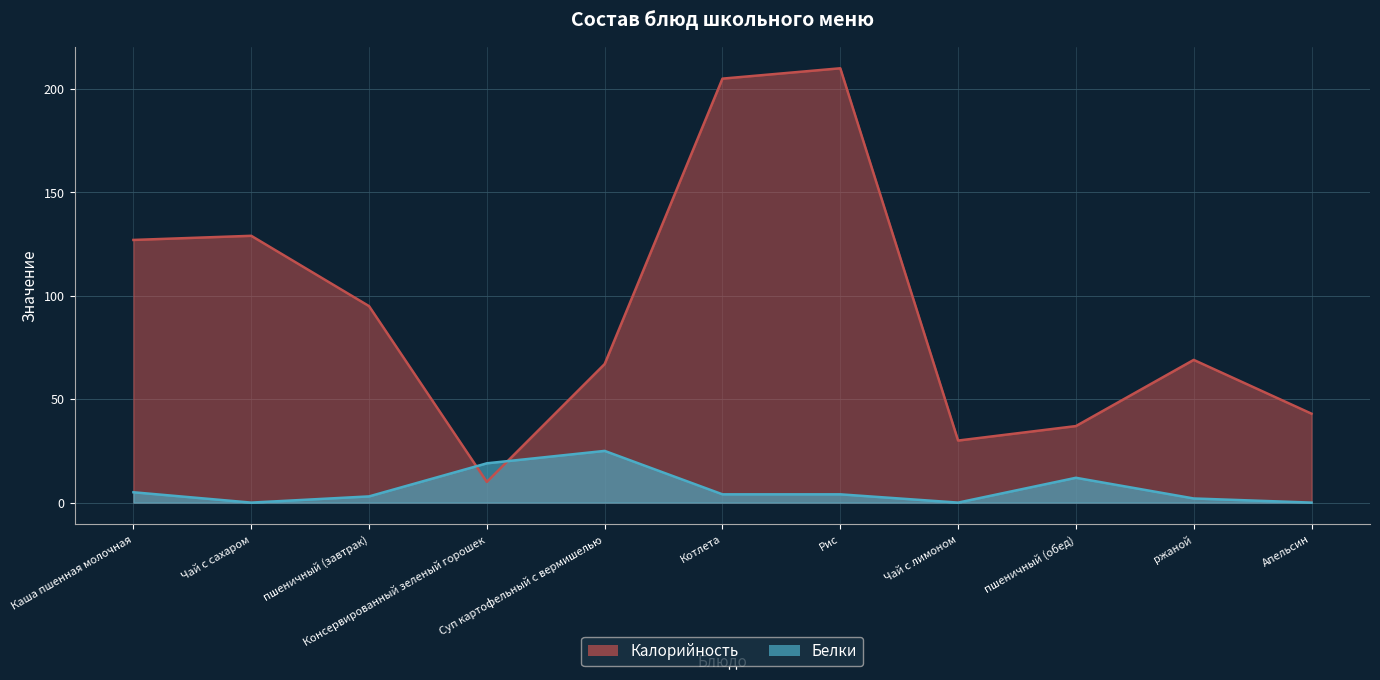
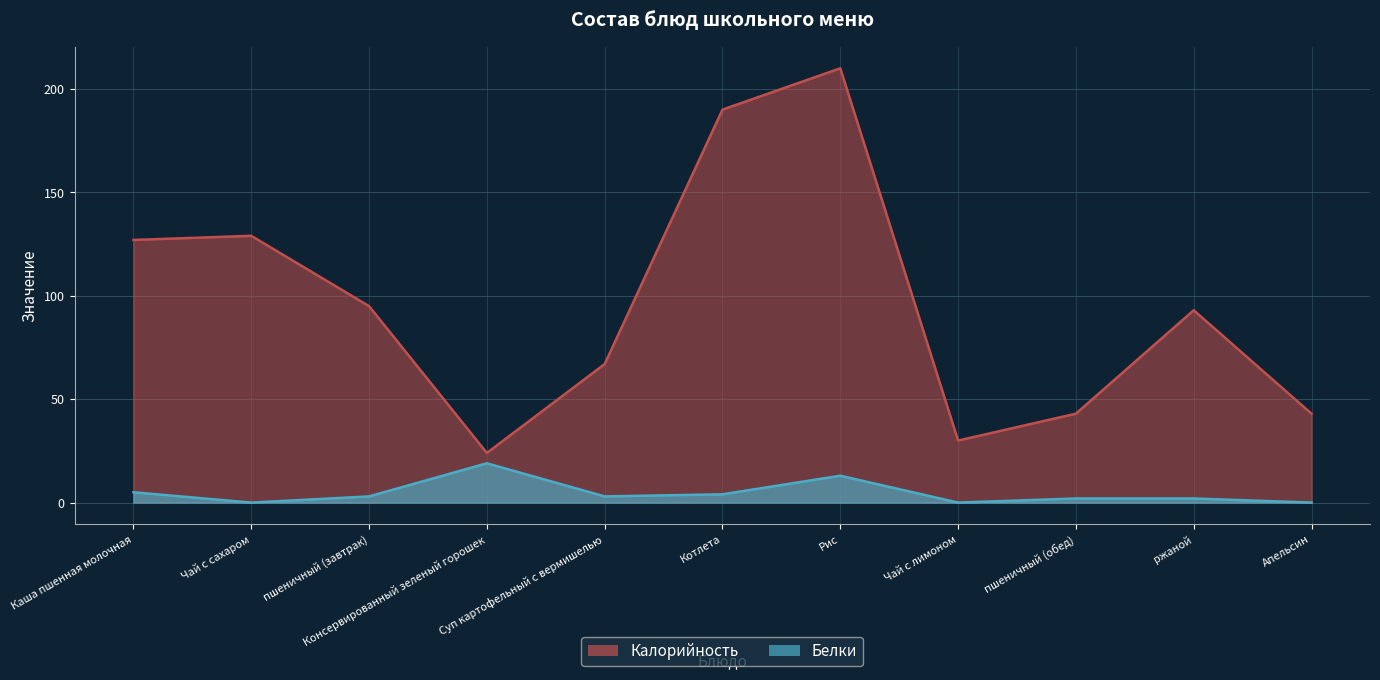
Калорийность, Консервированный зеленый горошек: 10 -> 24
Белки, Суп картофельный с вермишелью: 25 -> 3
Калорийность, Котлета: 205 -> 190
Белки, Рис: 4 -> 13
Калорийность, пшеничный (обед): 37 -> 43
Белки, пшеничный (обед): 12 -> 2
Калорийность, ржаной: 69 -> 93
